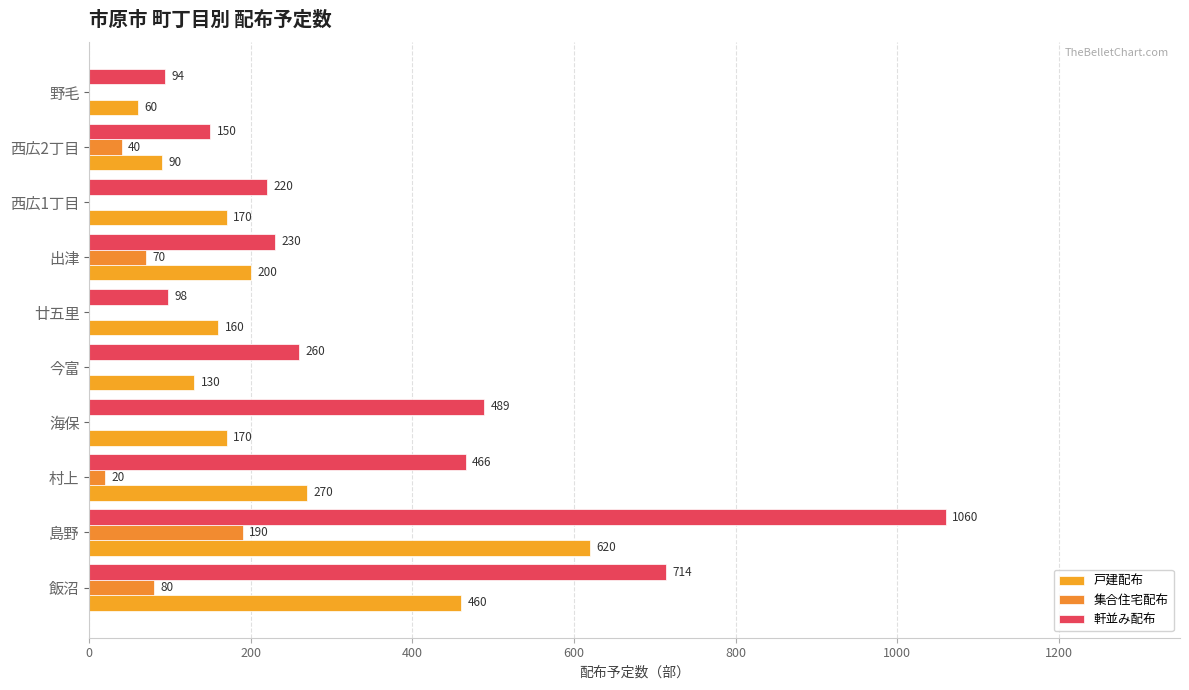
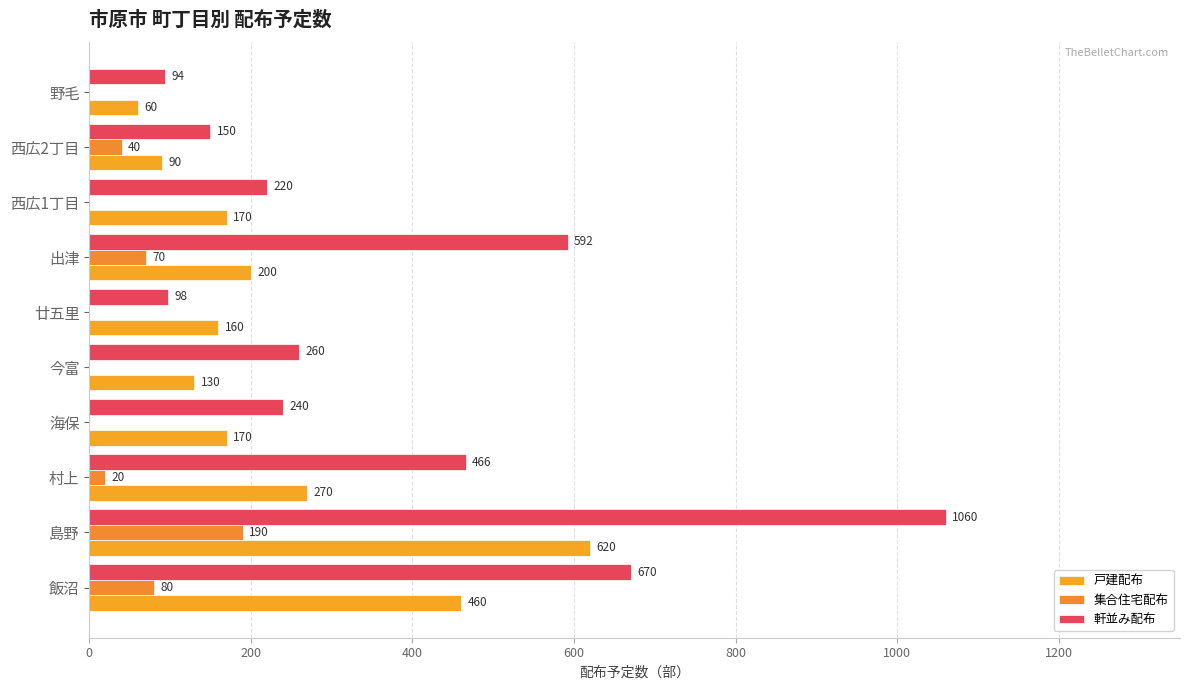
軒並み配布, 出津: 230 -> 592
軒並み配布, 海保: 489 -> 240
軒並み配布, 飯沼: 714 -> 670
